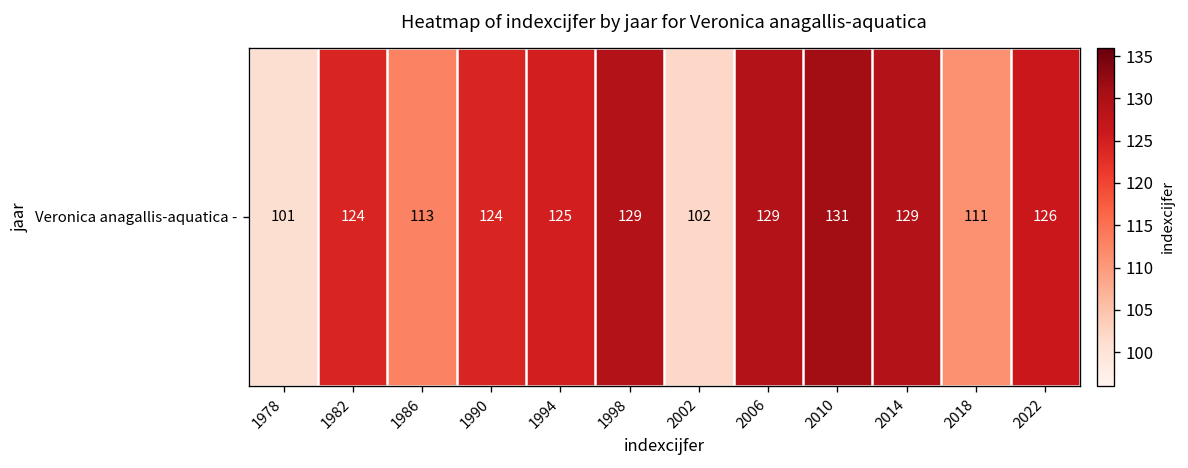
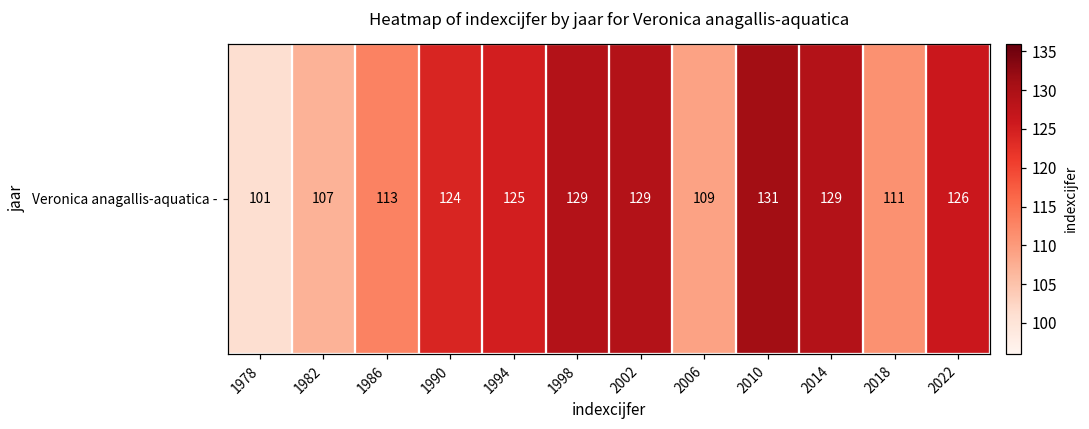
Veronica anagallis-aquatica -, 1982: 124 -> 107
Veronica anagallis-aquatica -, 2002: 102 -> 129
Veronica anagallis-aquatica -, 2006: 129 -> 109
